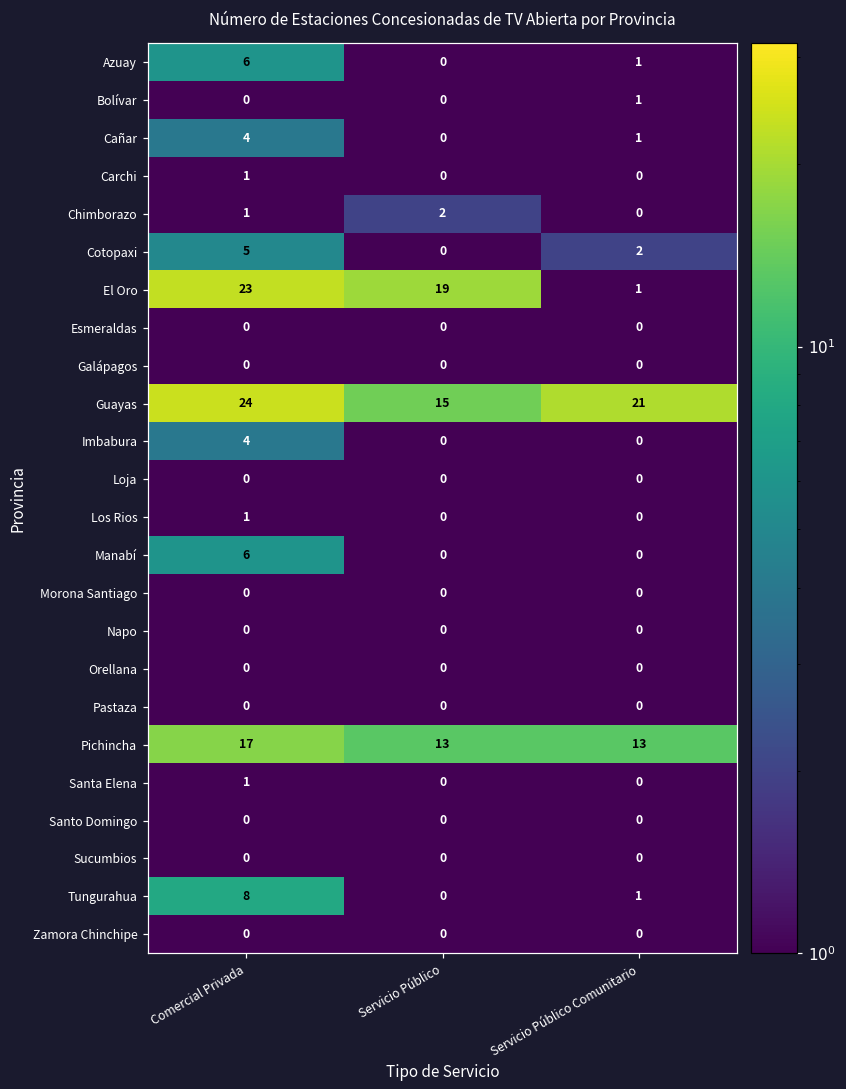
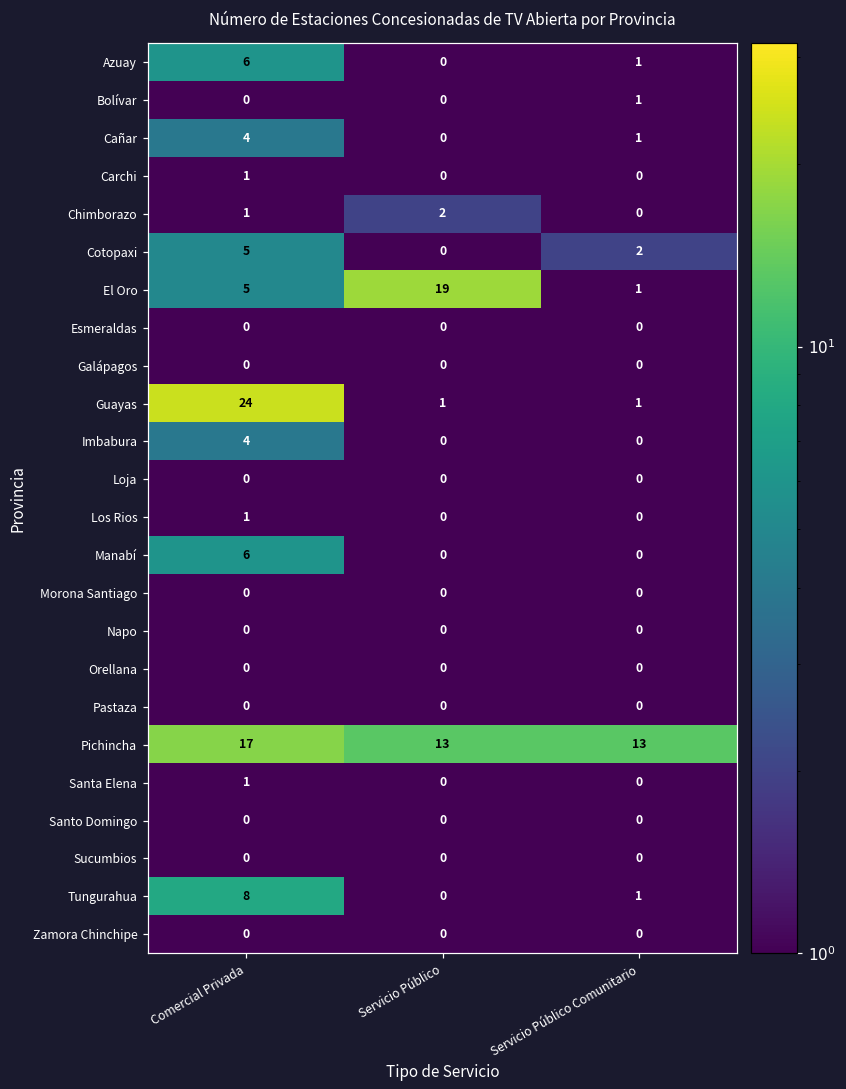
El Oro, Comercial Privada: 23 -> 5
Guayas, Servicio Público: 15 -> 1
Guayas, Servicio Público Comunitario: 21 -> 1
